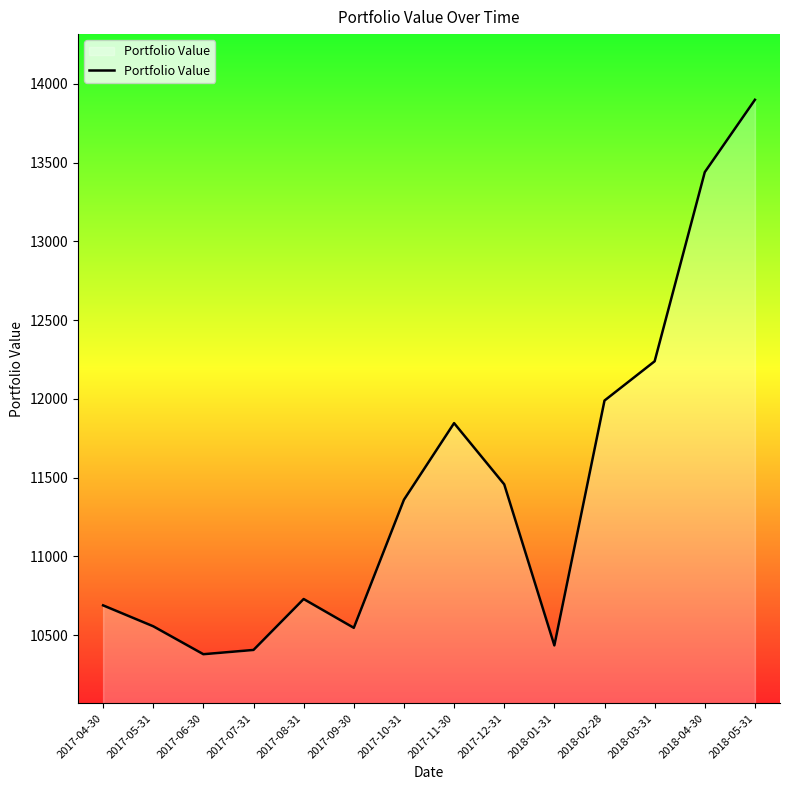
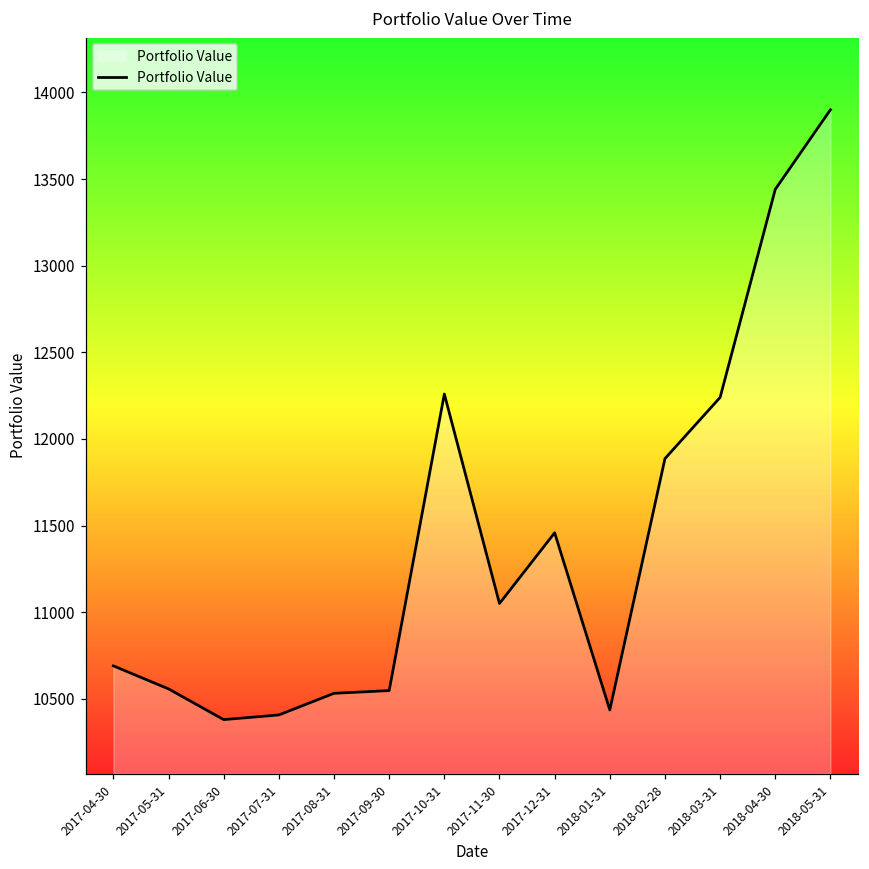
2017-08-31: 10730 -> 10530
2017-10-31: 11360 -> 12260
2017-11-30: 11850 -> 11050
2018-02-28: 11990 -> 11890
